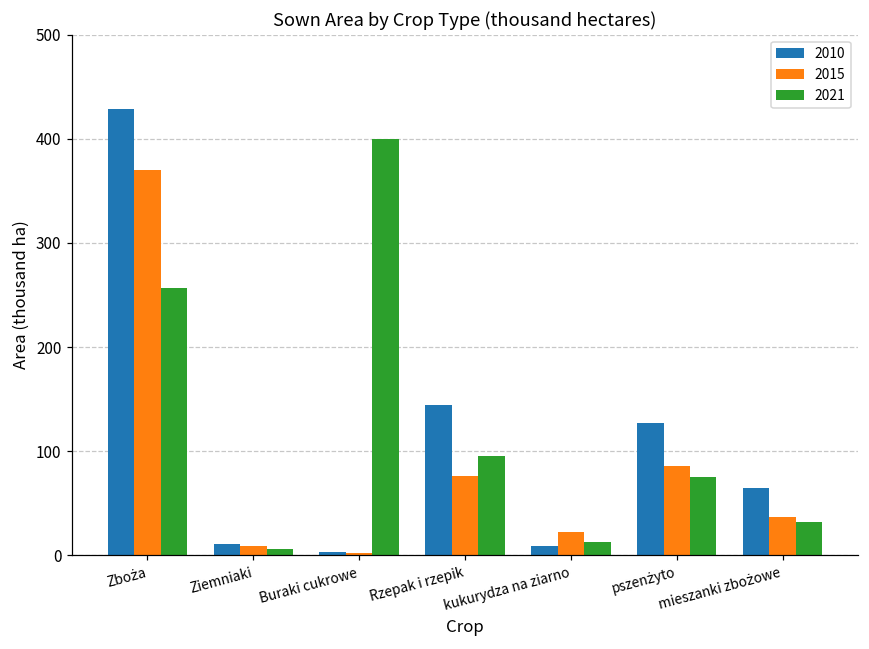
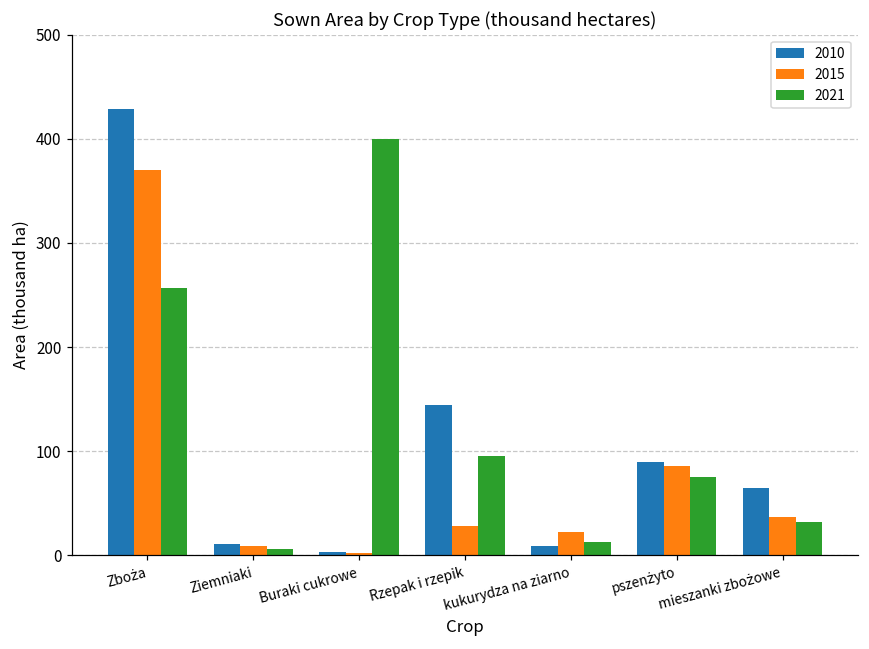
2015, Rzepak i rzepik: 80 -> 30
2010, pszenżyto: 130 -> 90
